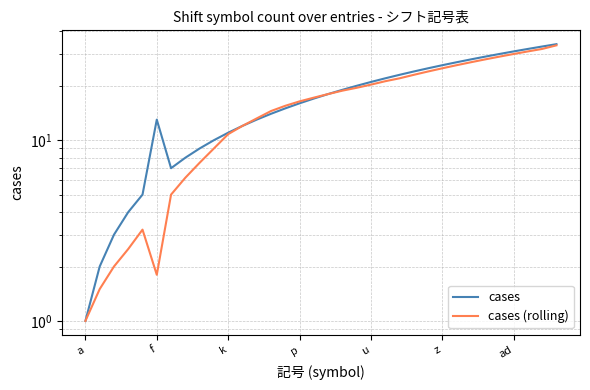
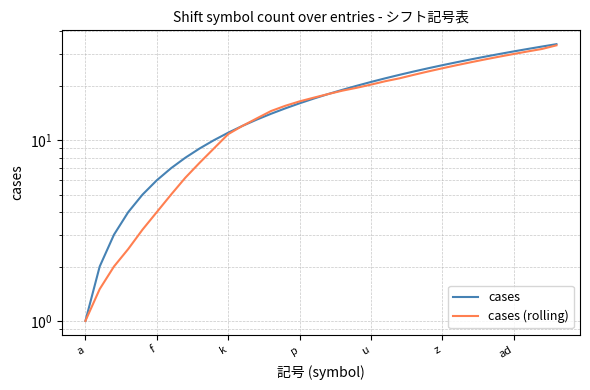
cases, f: 13 -> 6
cases (rolling), f: 1.8 -> 4.0
